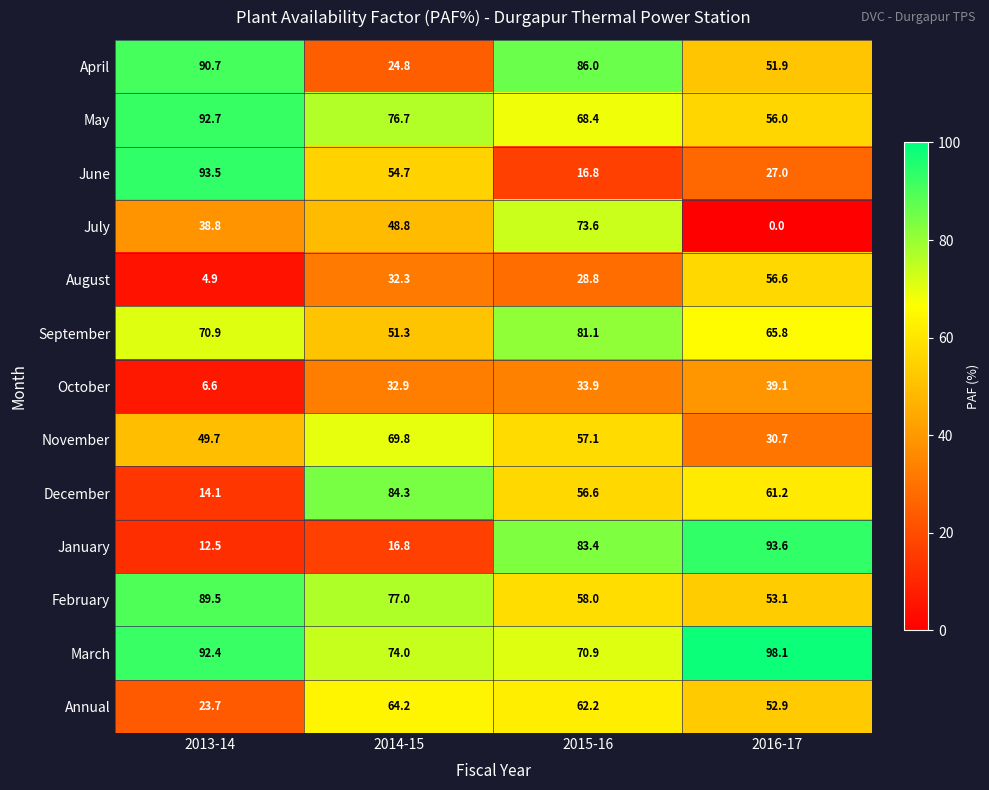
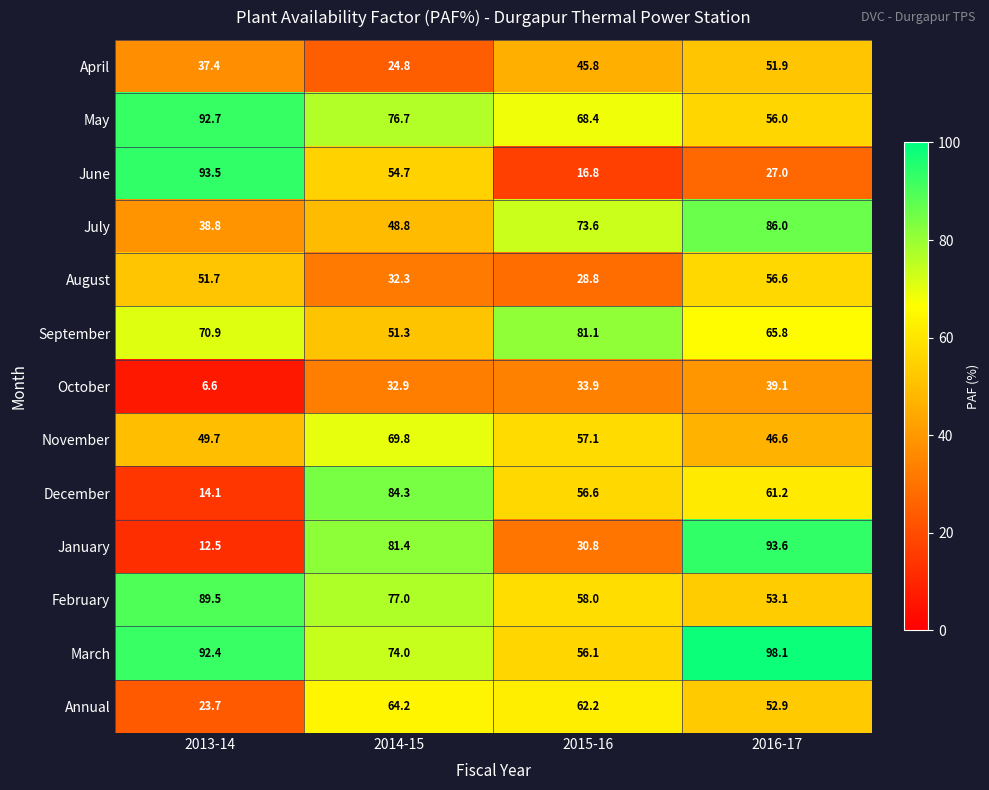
April, 2013-14: 90.7 -> 37.4
April, 2015-16: 86.0 -> 45.8
July, 2016-17: 0.0 -> 86.0
August, 2013-14: 4.9 -> 51.7
November, 2016-17: 30.7 -> 46.6
January, 2014-15: 16.8 -> 81.4
January, 2015-16: 83.4 -> 30.8
March, 2015-16: 70.9 -> 56.1
